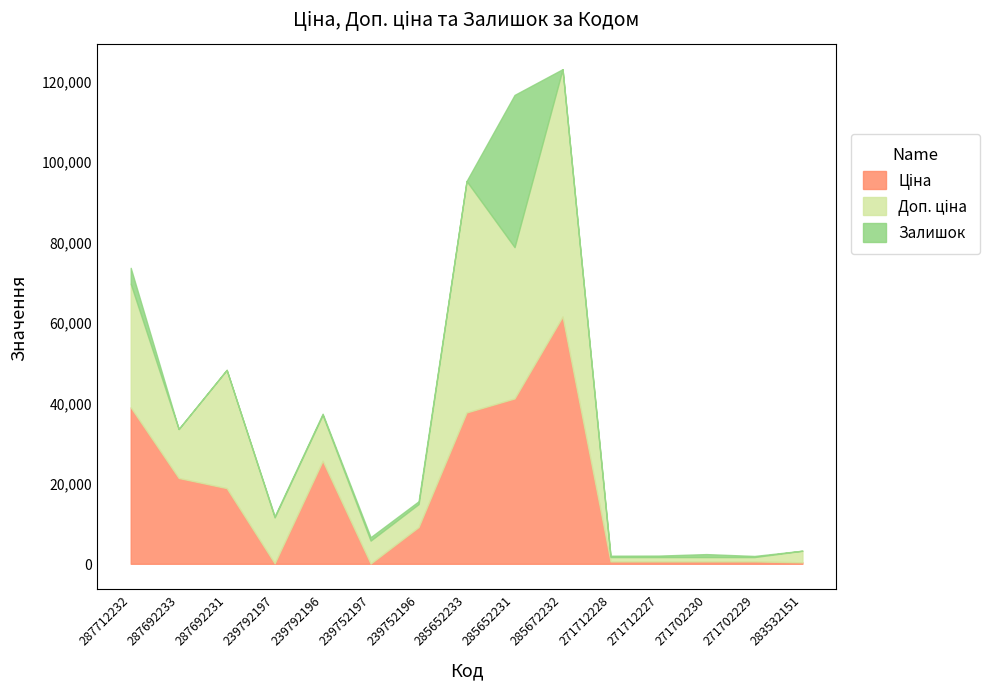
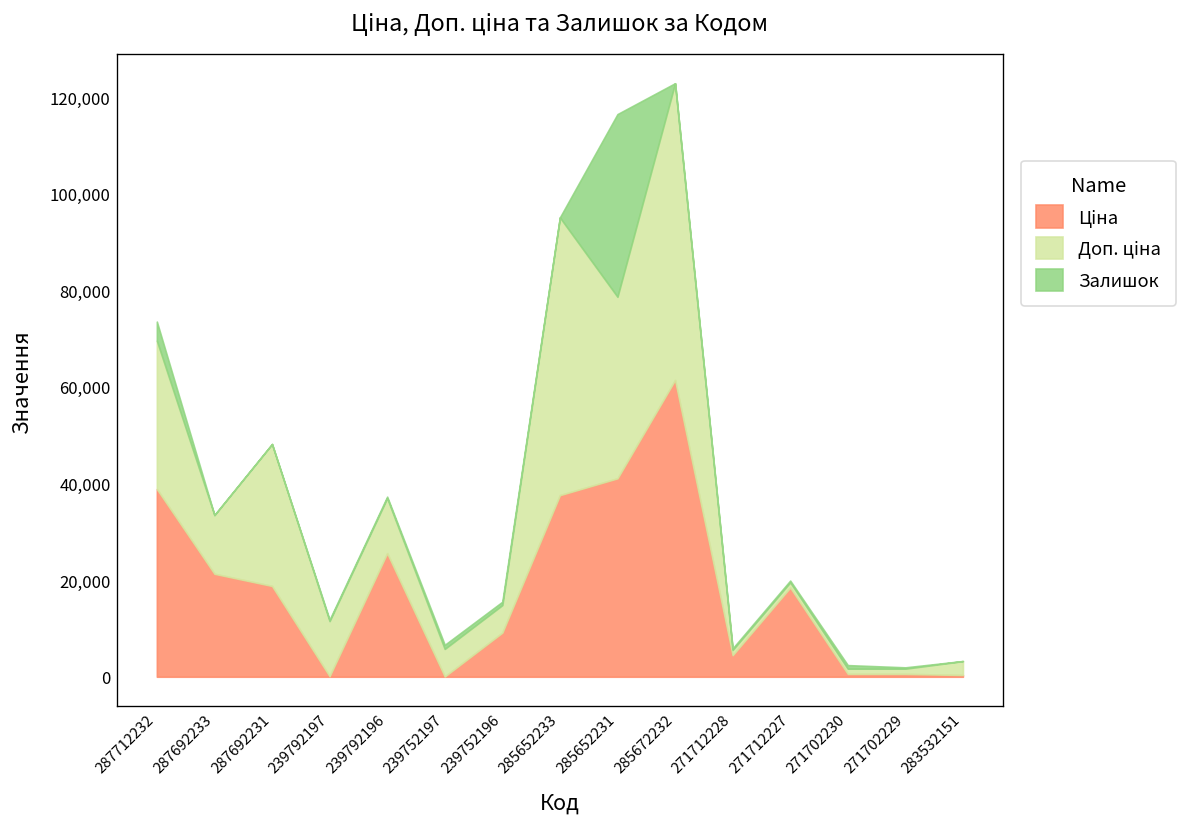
Ціна, 271712228: 1,000 -> 4,000
Ціна, 271712227: 1,000 -> 18,000
